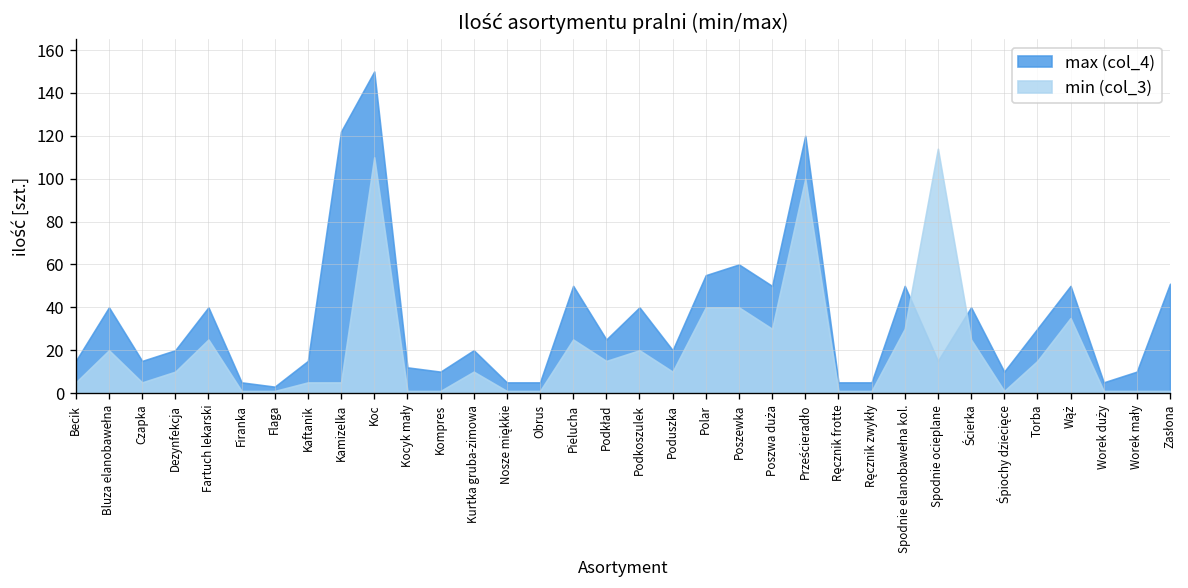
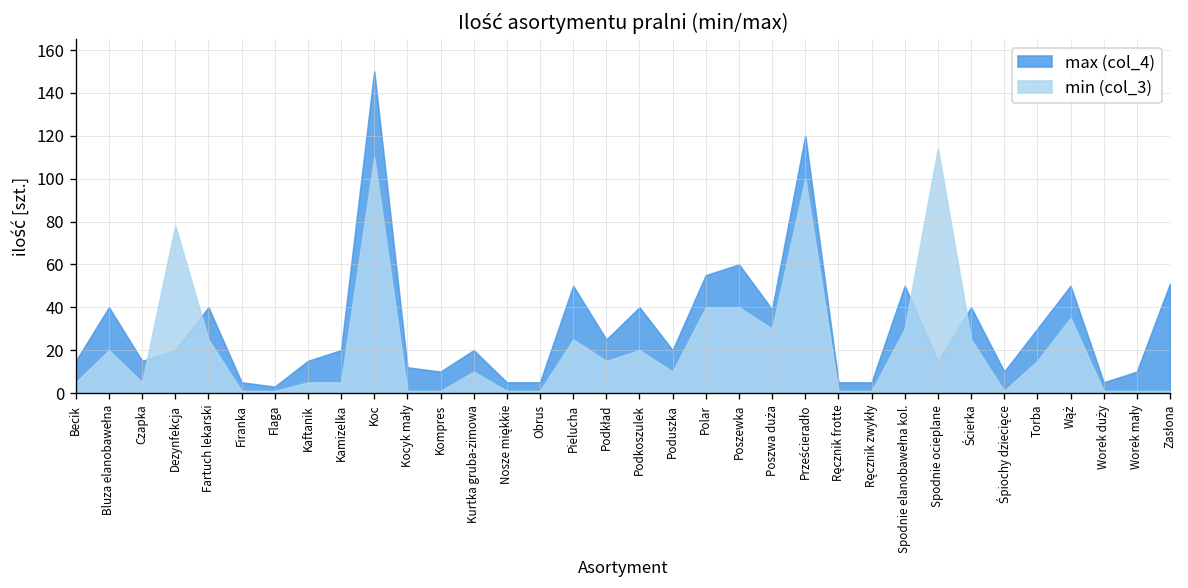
min (col_3), Dezynfekcja: 10 -> 78
max (col_4), Kamizelka: 122 -> 20
max (col_4), Poszwa duża: 50 -> 39
